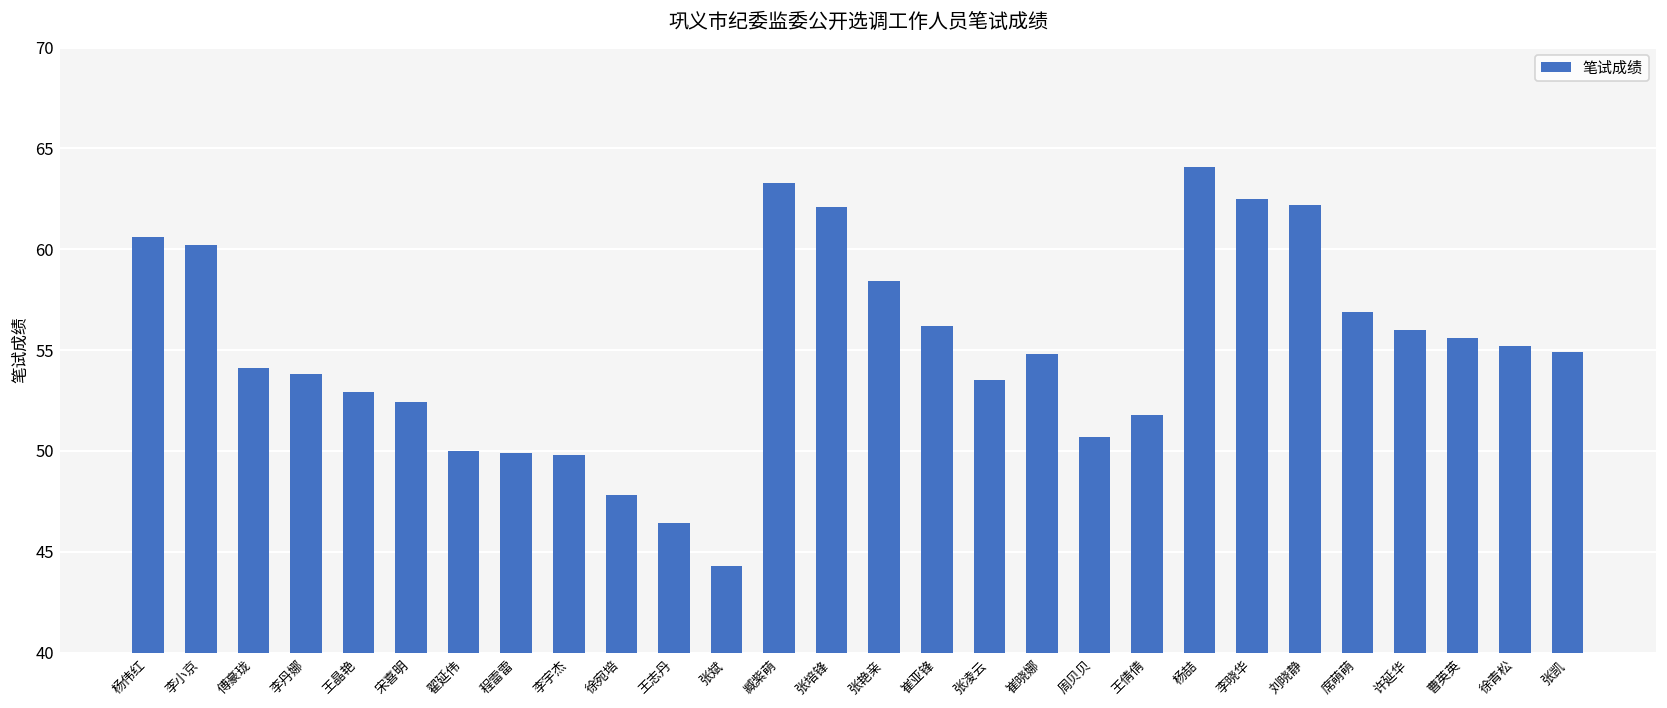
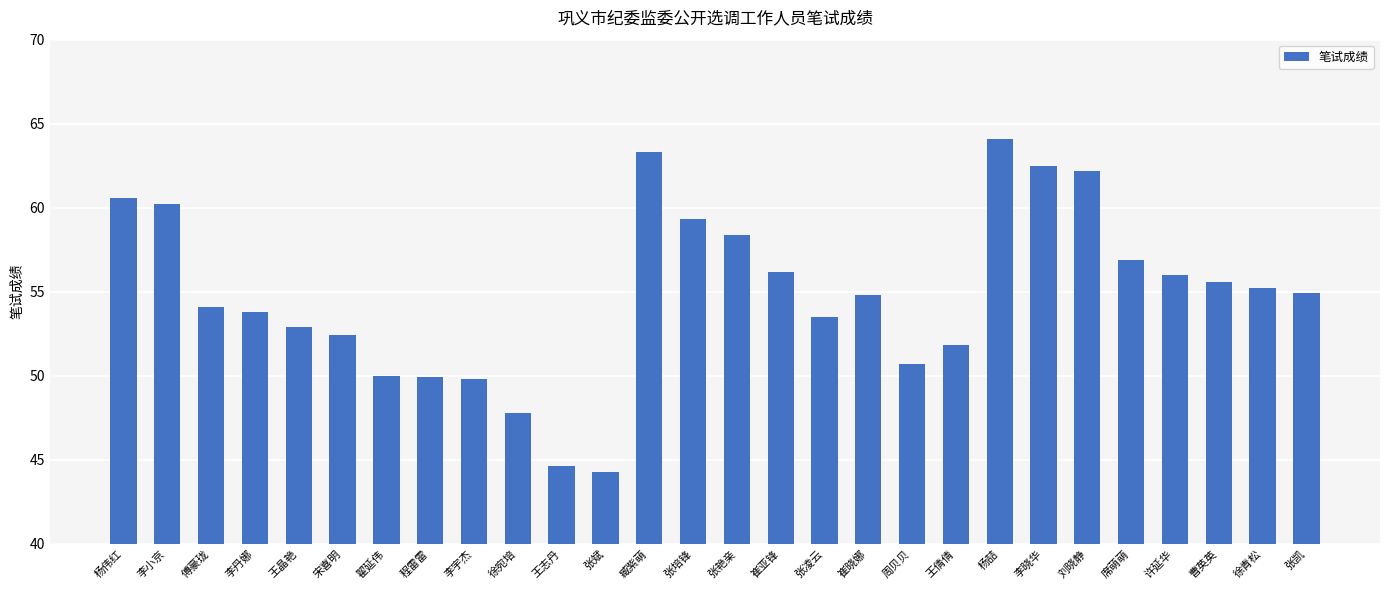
王志丹: 46.4 -> 44.6
张培锋: 62.1 -> 59.3
